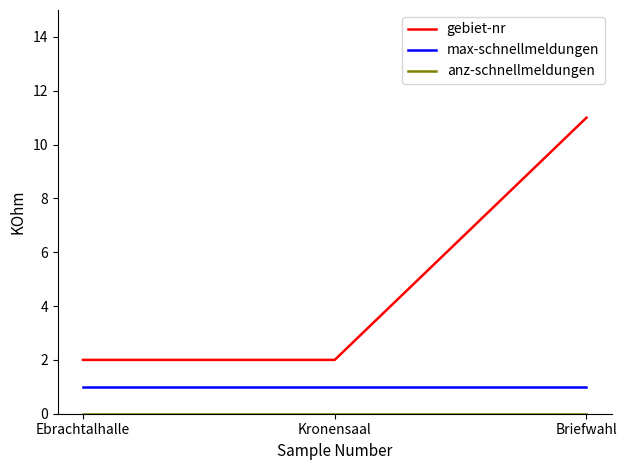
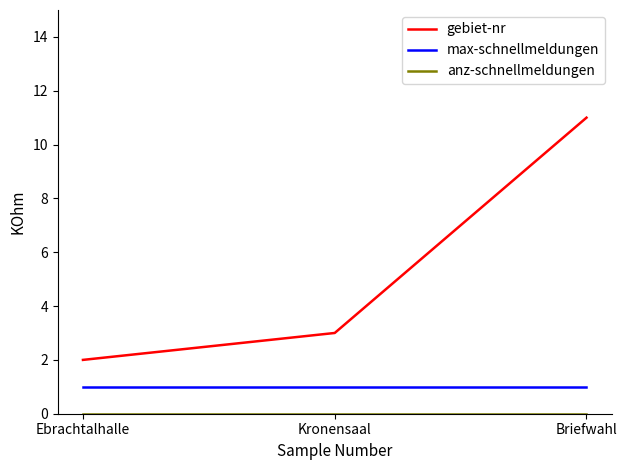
gebiet-nr, Kronensaal: 2 -> 3
